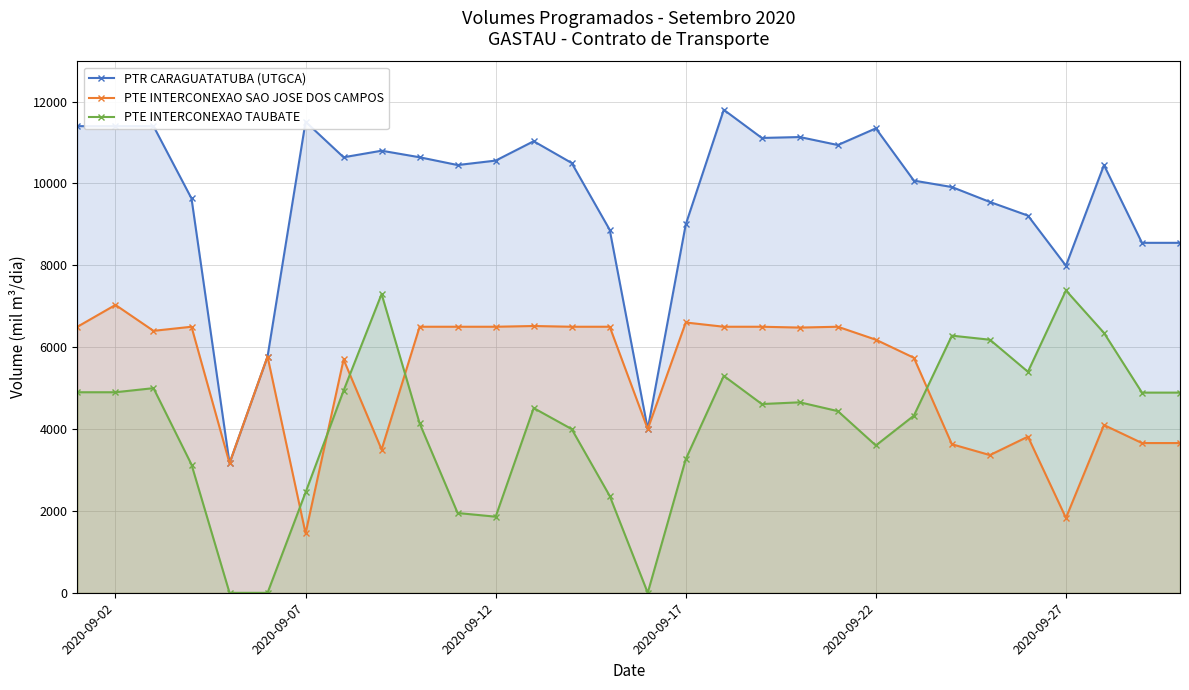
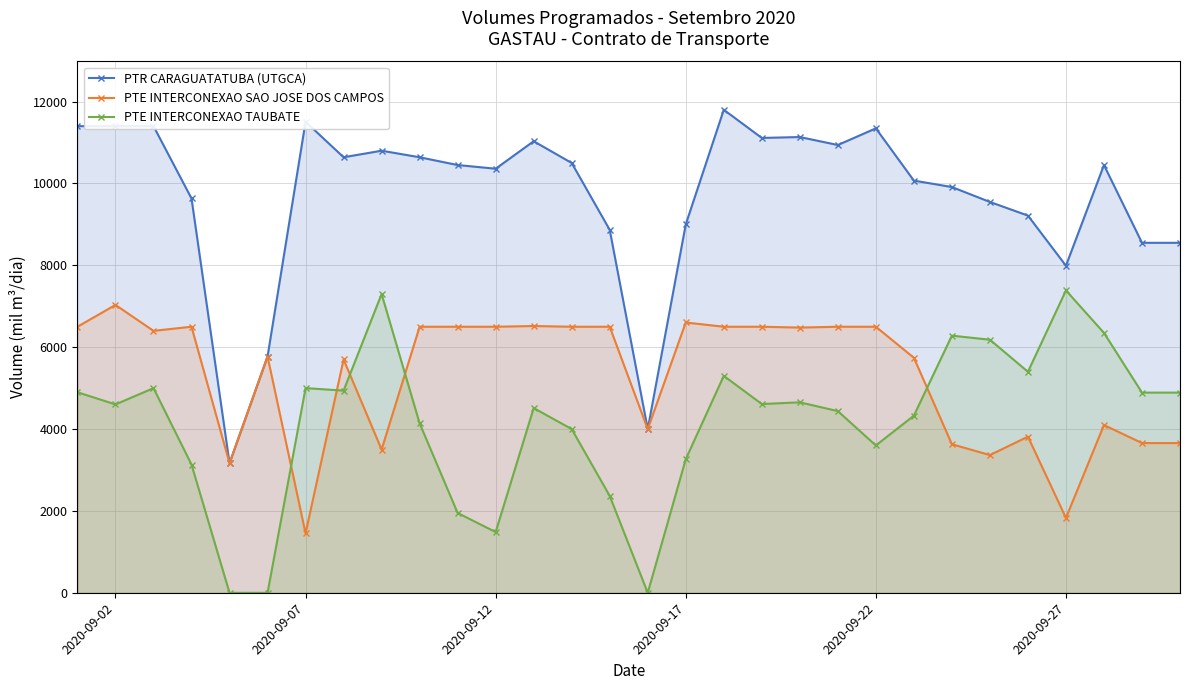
PTE INTERCONEXAO TAUBATE, 2020-09-02: 4900 -> 4600
PTE INTERCONEXAO TAUBATE, 2020-09-07: 2500 -> 5000
PTR CARAGUATATUBA (UTGCA), 2020-09-12: 10600 -> 10400
PTE INTERCONEXAO TAUBATE, 2020-09-12: 1900 -> 1500
PTE INTERCONEXAO SAO JOSE DOS CAMPOS, 2020-09-22: 6200 -> 6500
